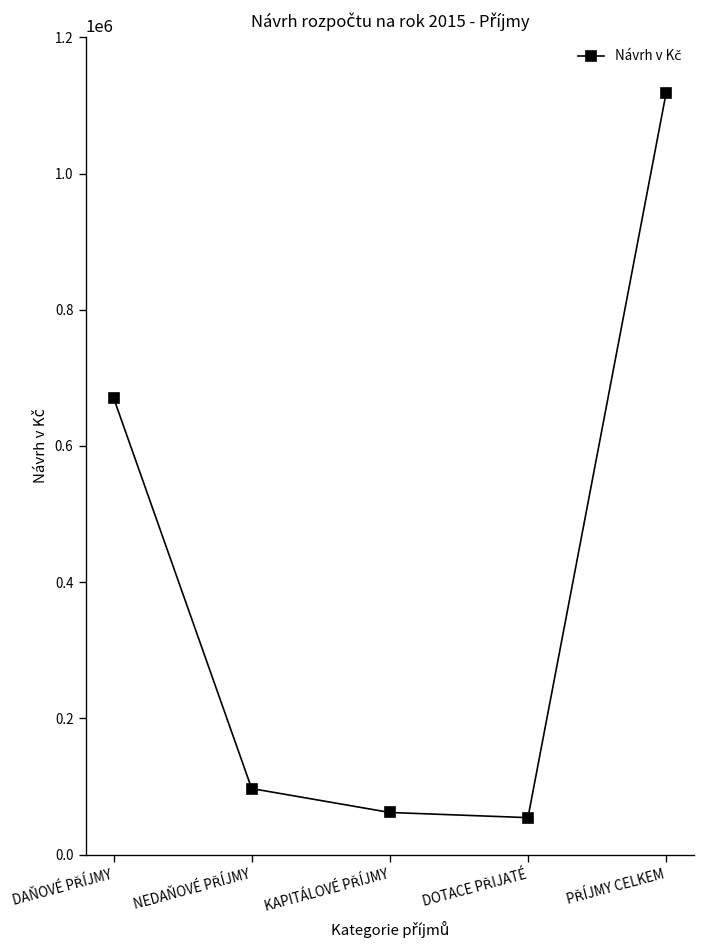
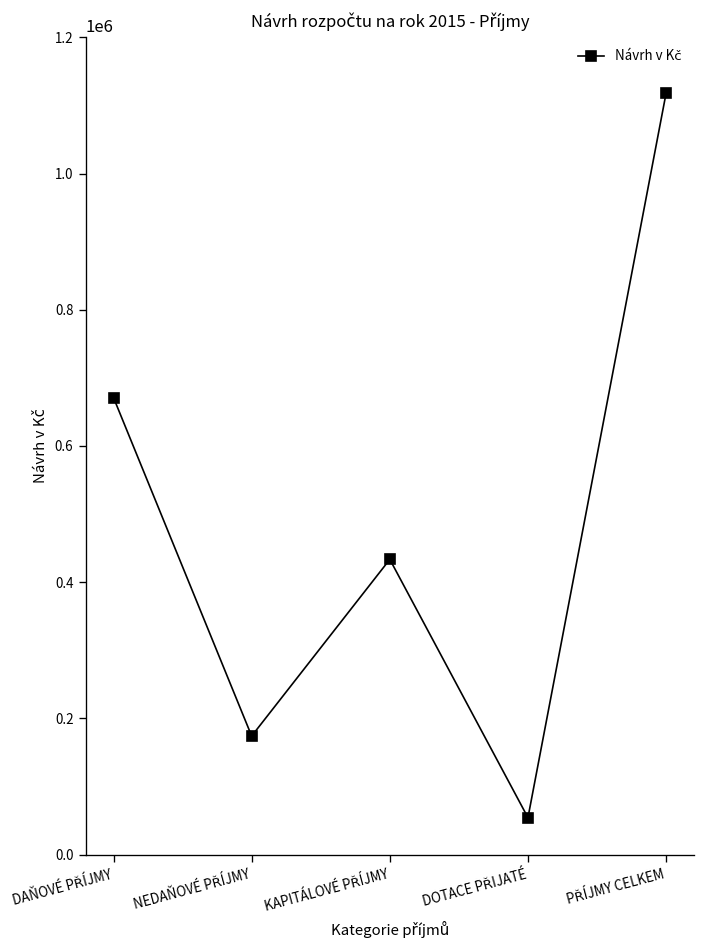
NEDAŇOVÉ PŘÍJMY: 100000 -> 170000
KAPITÁLOVÉ PŘÍJMY: 60000 -> 430000
